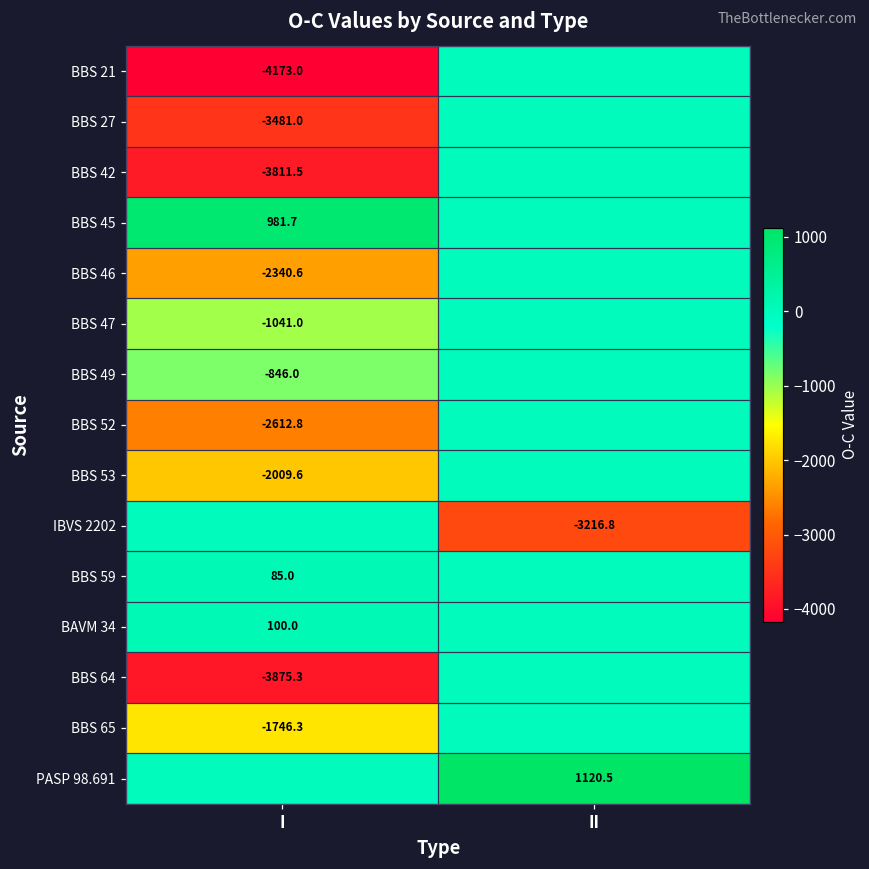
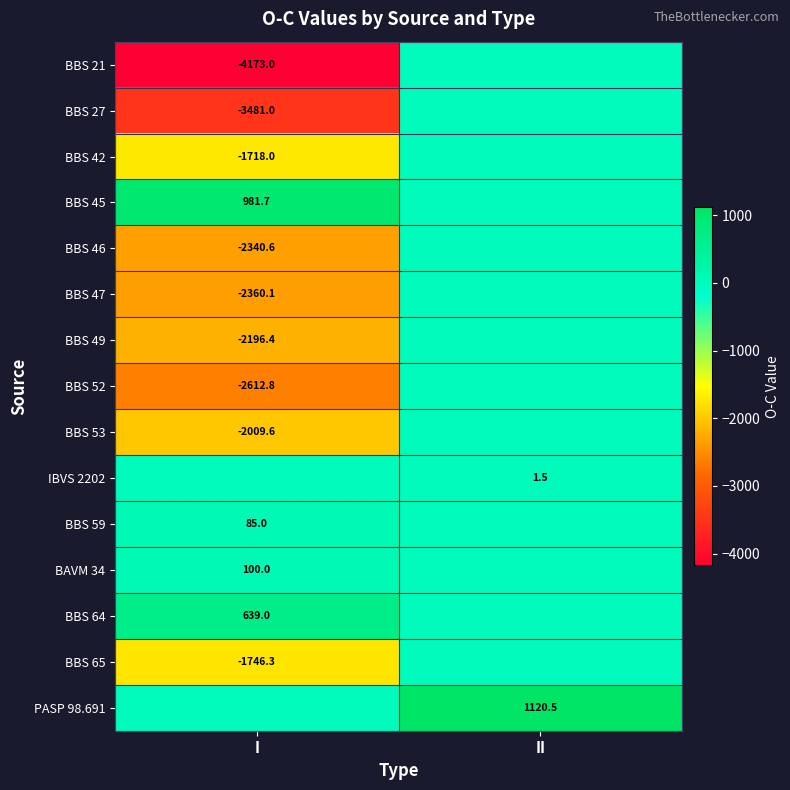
BBS 42, I: -3811.5 -> -1718.0
BBS 47, I: -1041.0 -> -2360.1
BBS 49, I: -846.0 -> -2196.4
IBVS 2202, II: -3216.8 -> 1.5
BBS 64, I: -3875.3 -> 639.0
